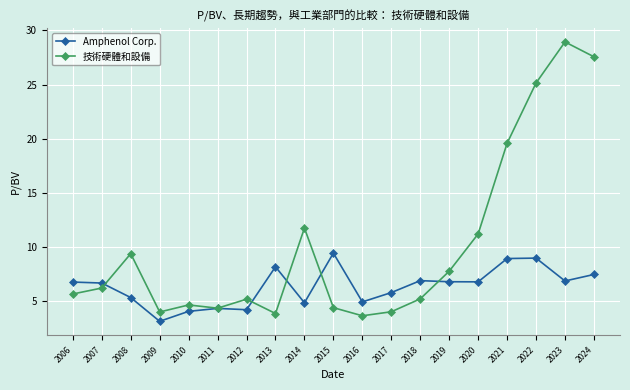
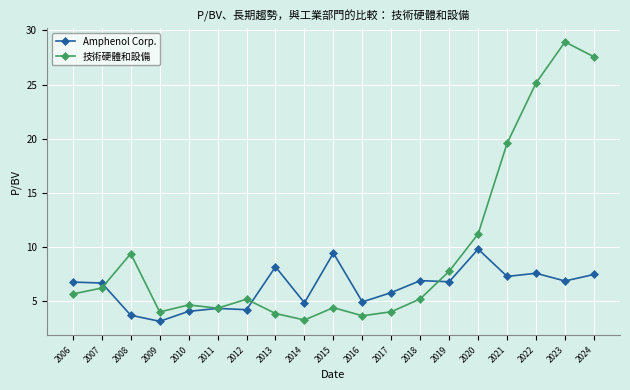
Amphenol Corp., 2008: 5.4 -> 3.7
技術硬體和設備, 2014: 11.8 -> 3.3
Amphenol Corp., 2020: 6.8 -> 9.8
Amphenol Corp., 2021: 9.0 -> 7.3
Amphenol Corp., 2022: 9.0 -> 7.6
